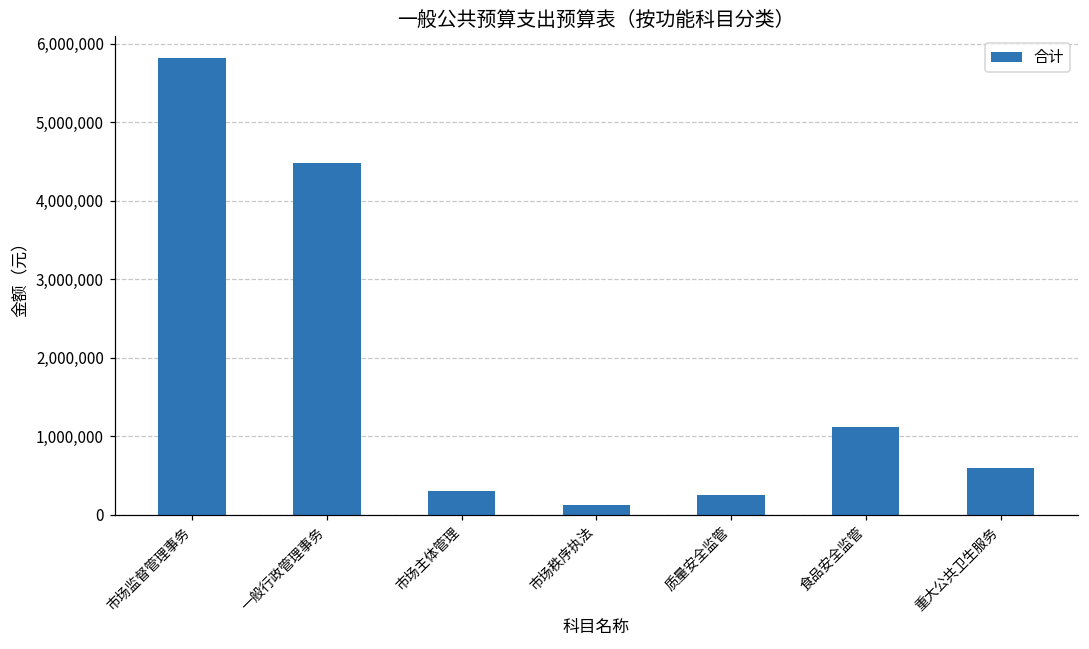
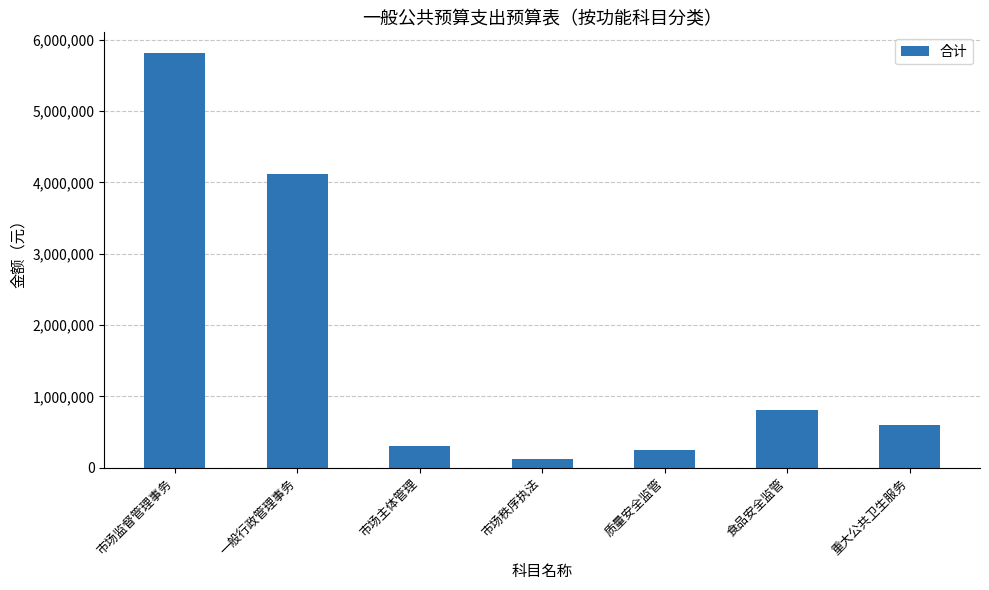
一般行政管理事务: 4,500,000 -> 4,100,000
食品安全监管: 1,100,000 -> 800,000
